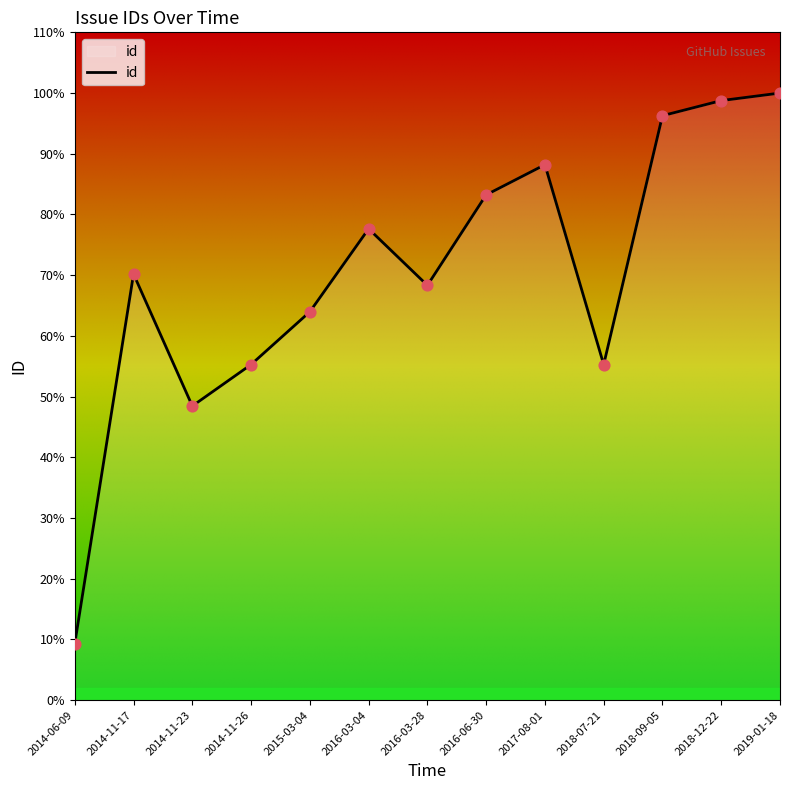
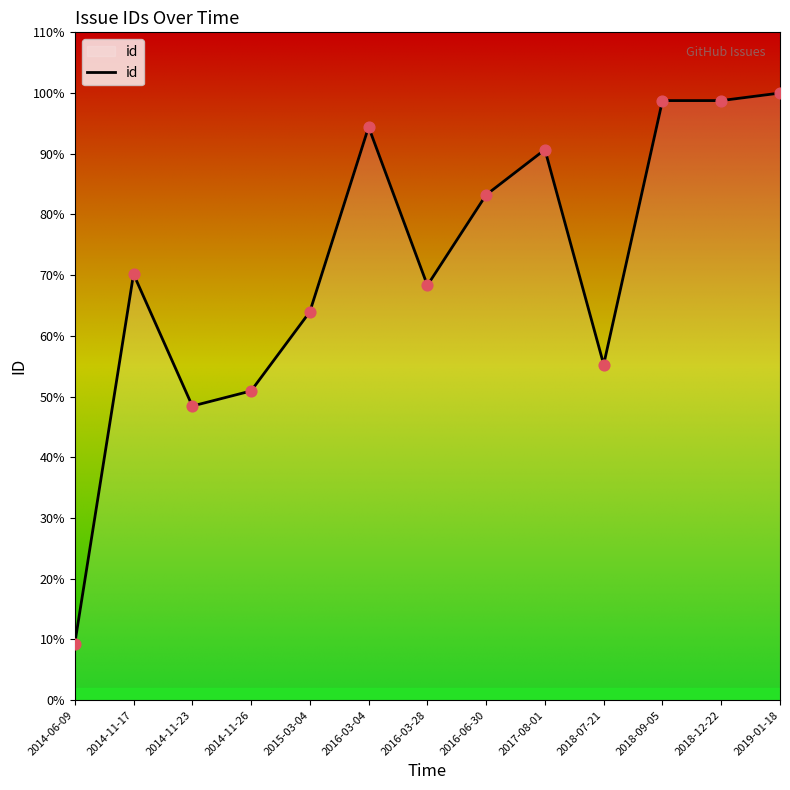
2014-11-26: 55% -> 51%
2016-03-04: 78% -> 94%
2017-08-01: 88% -> 91%
2018-09-05: 96% -> 99%
